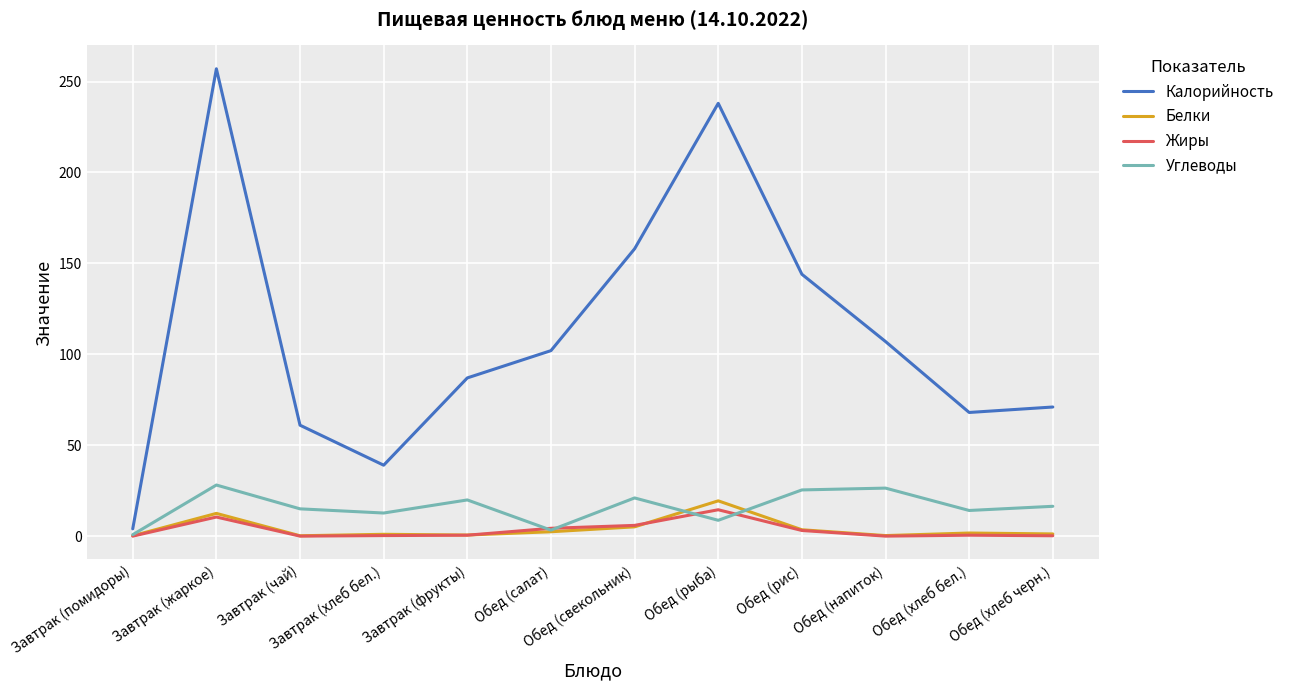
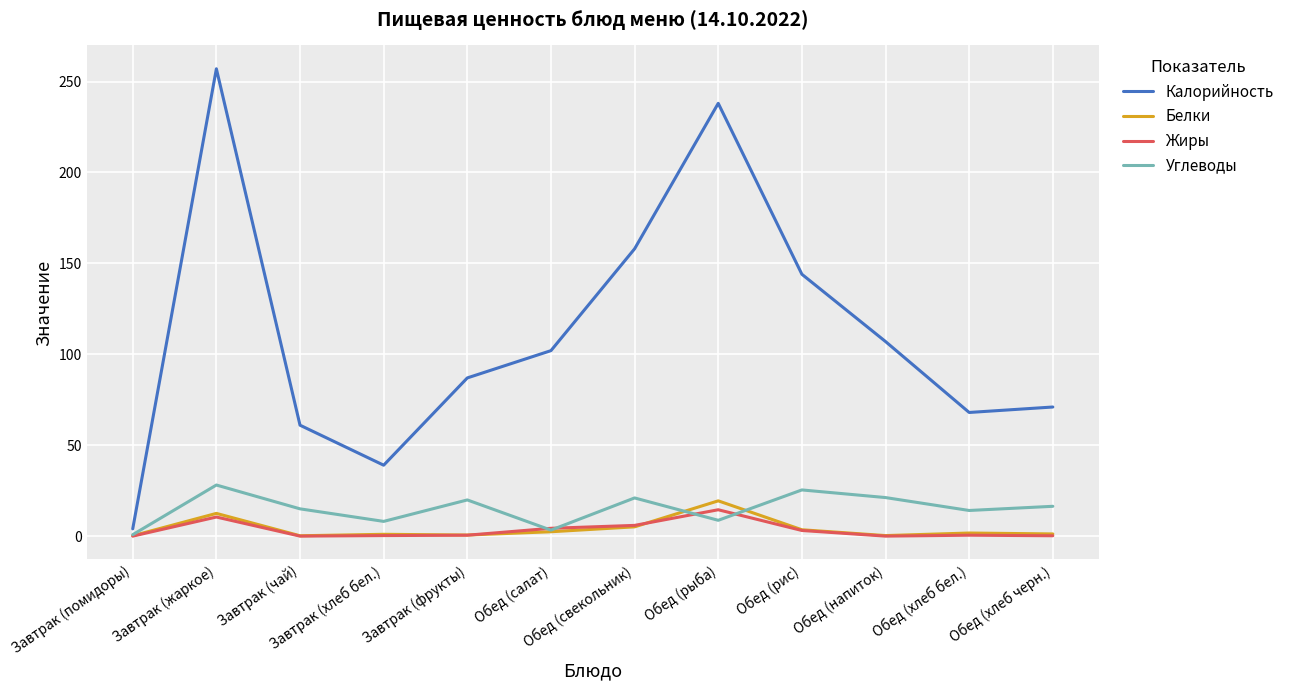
Углеводы, Завтрак (хлеб бел.): 13 -> 8
Углеводы, Обед (напиток): 26 -> 21
